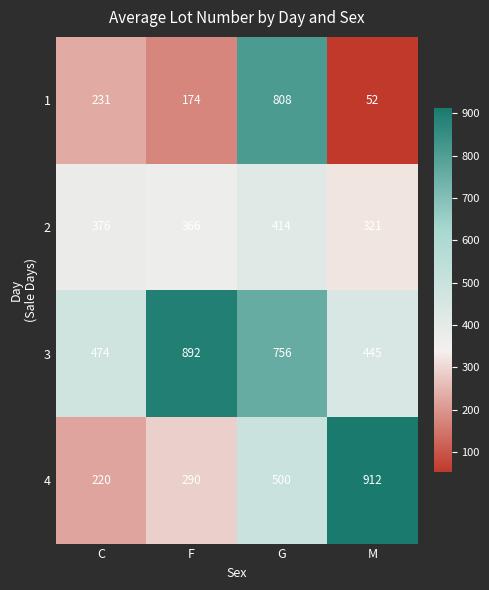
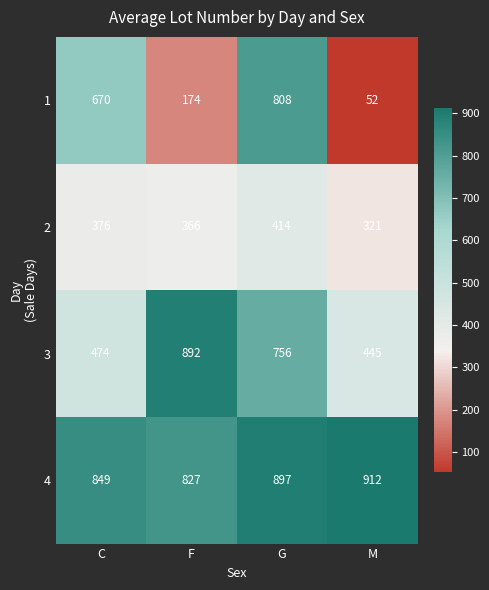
1, C: 231 -> 670
4, C: 220 -> 849
4, F: 290 -> 827
4, G: 500 -> 897
